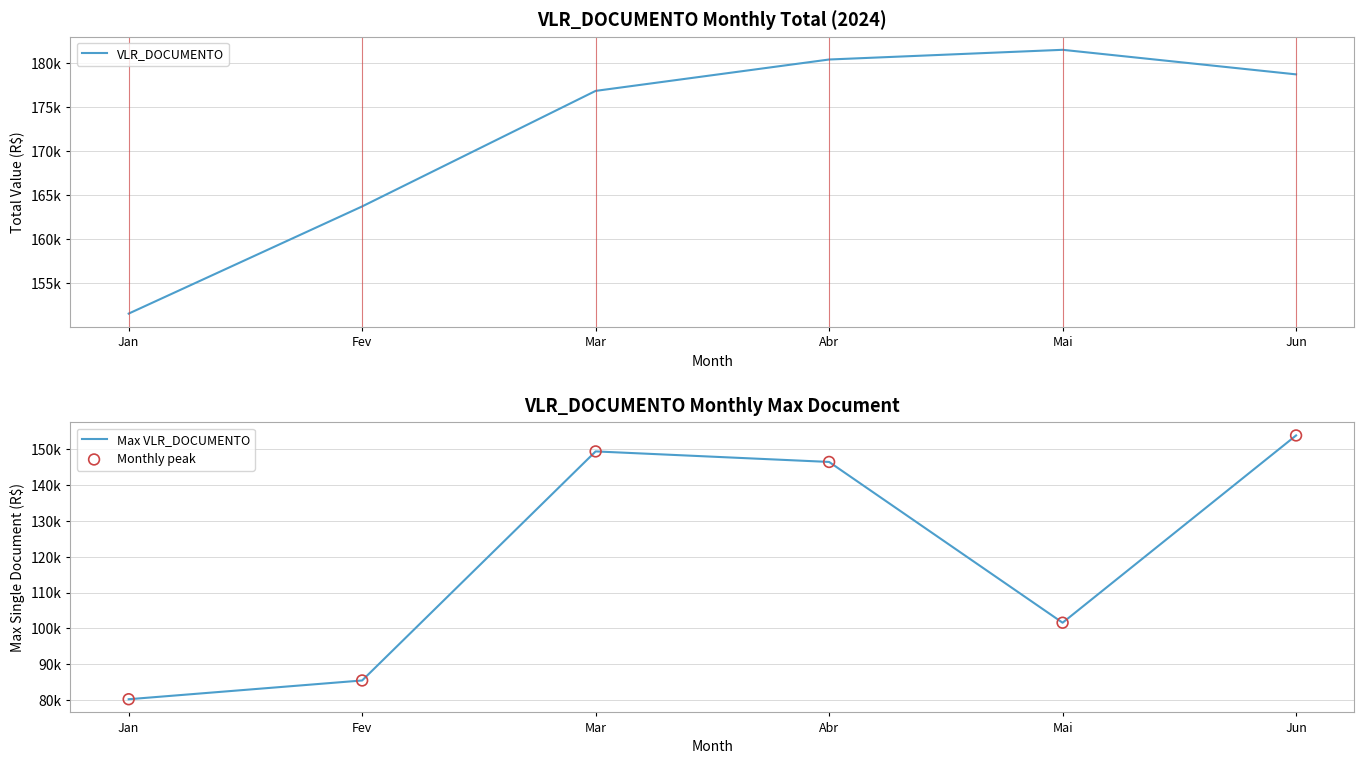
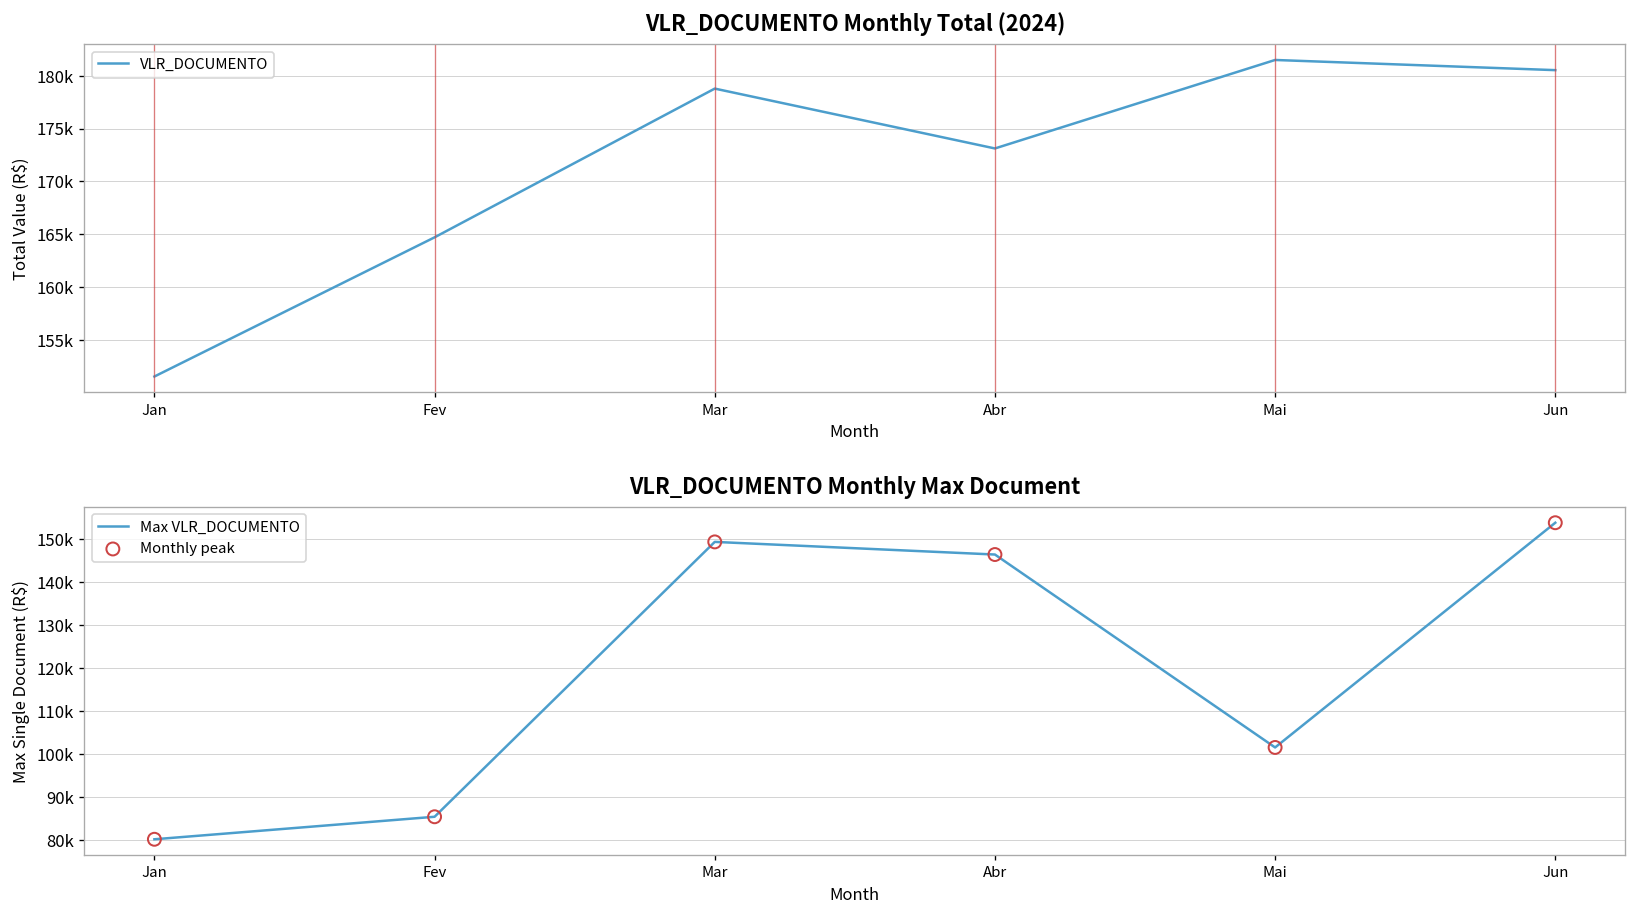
VLR_DOCUMENTO Monthly Total (2024), Fev: 164000 -> 165000
VLR_DOCUMENTO Monthly Total (2024), Mar: 177000 -> 179000
VLR_DOCUMENTO Monthly Total (2024), Abr: 180000 -> 173000
VLR_DOCUMENTO Monthly Total (2024), Jun: 179000 -> 181000
